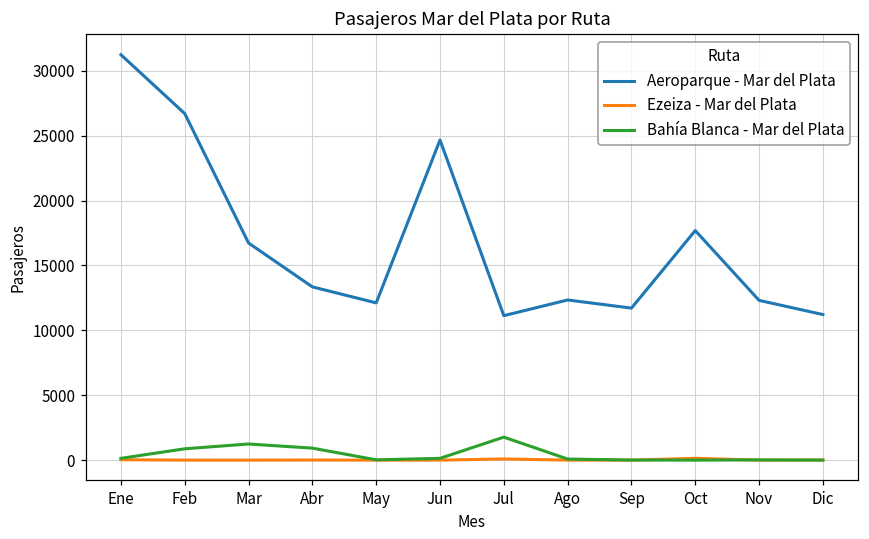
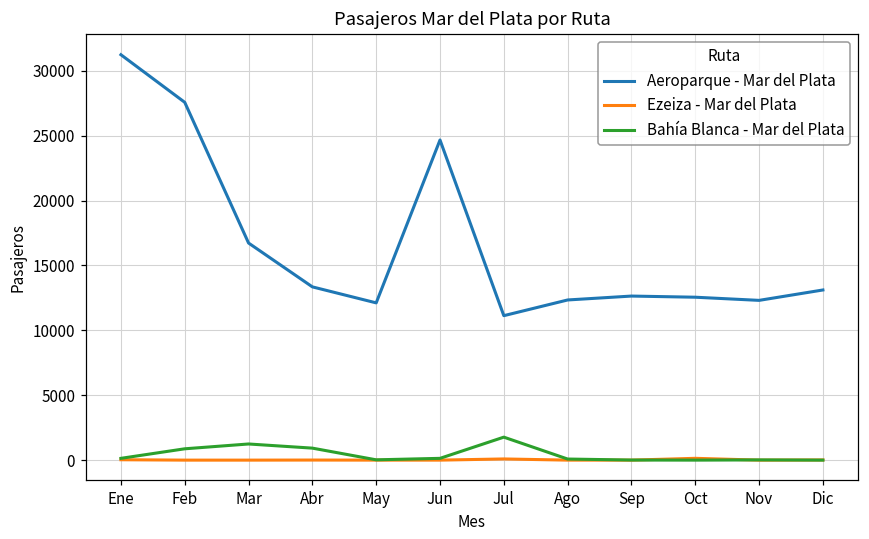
Aeroparque - Mar del Plata, Feb: 26700 -> 27600
Aeroparque - Mar del Plata, Sep: 11700 -> 12600
Aeroparque - Mar del Plata, Oct: 17700 -> 12600
Aeroparque - Mar del Plata, Dic: 11200 -> 13100
